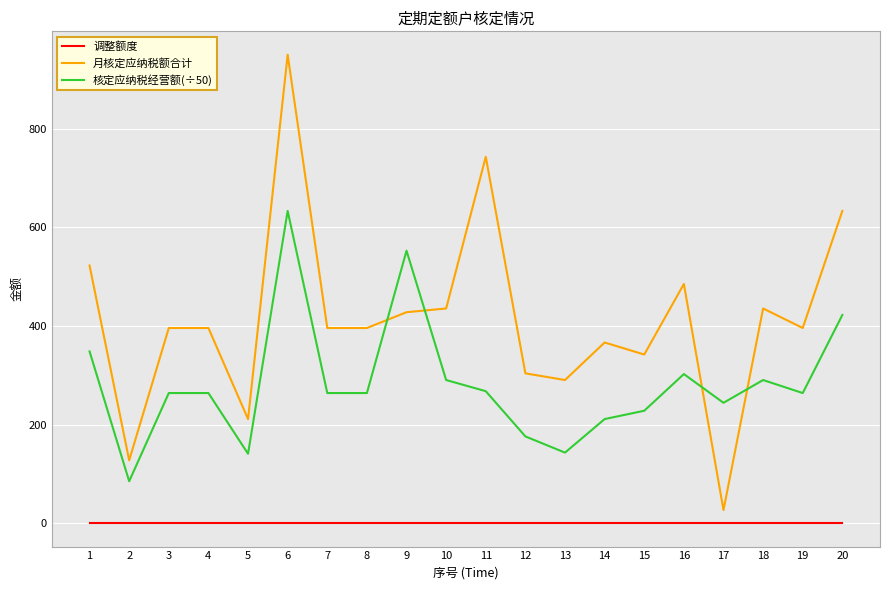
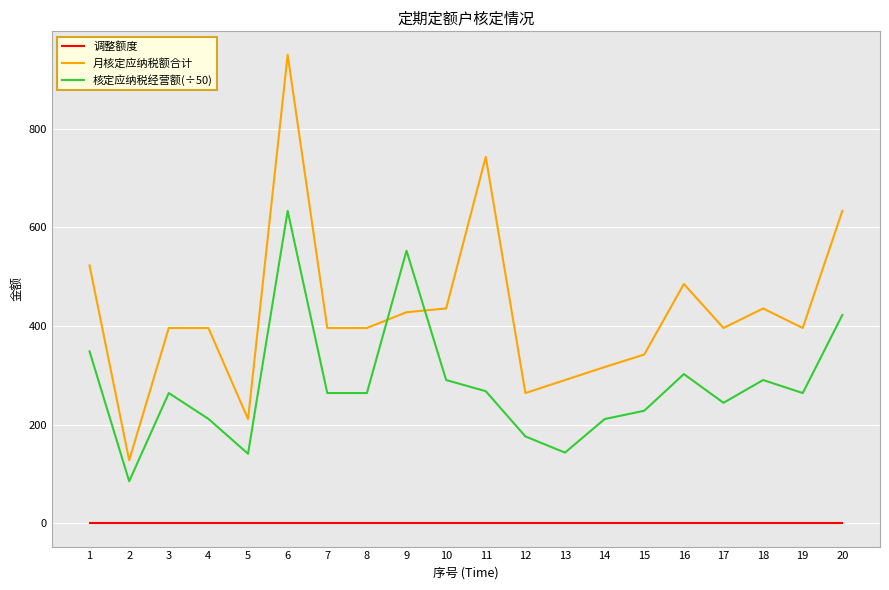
核定应纳税经营额(÷50), 4: 260 -> 210
月核定应纳税额合计, 12: 300 -> 260
月核定应纳税额合计, 14: 370 -> 320
月核定应纳税额合计, 17: 30 -> 400
